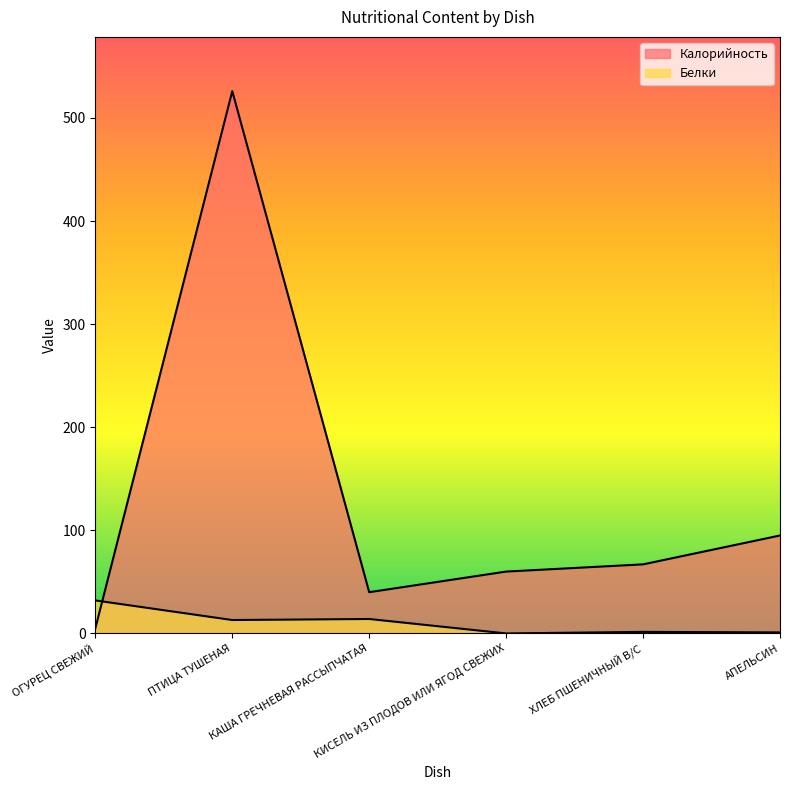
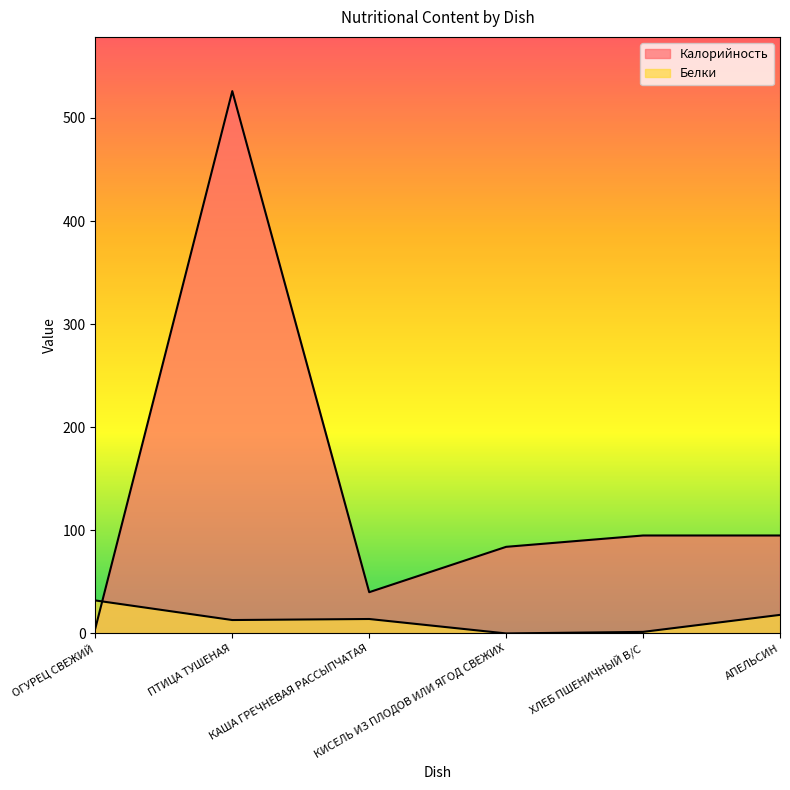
Калорийность, КИСЕЛЬ ИЗ ПЛОДОВ ИЛИ ЯГОД СВЕЖИХ: 60 -> 84
Калорийность, ХЛЕБ ПШЕНИЧНЫЙ В/С: 67 -> 95
Белки, АПЕЛЬСИН: 1 -> 18
